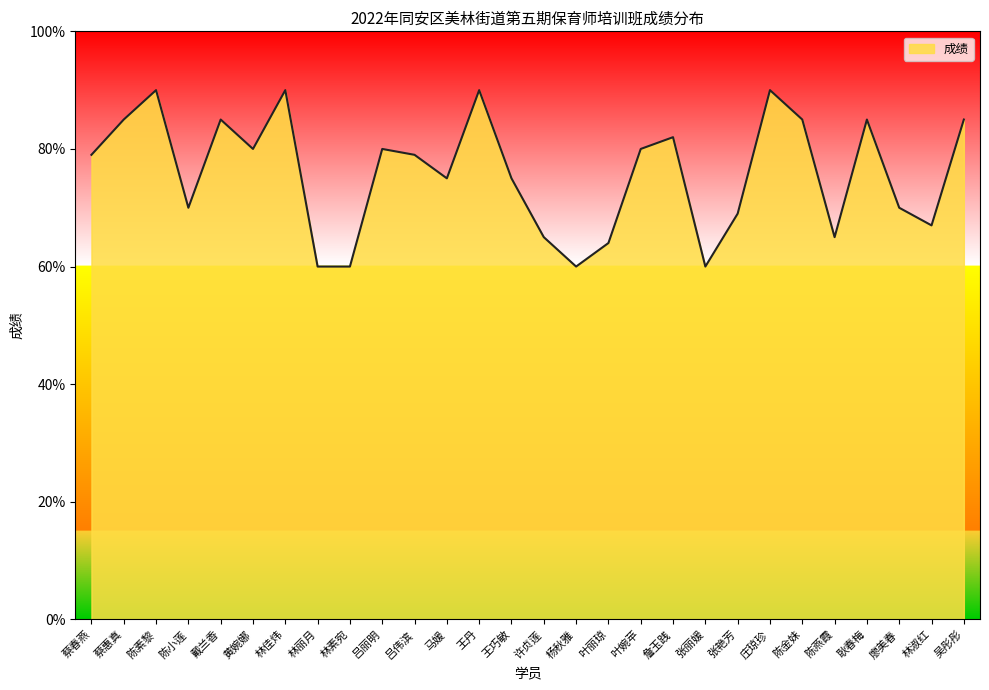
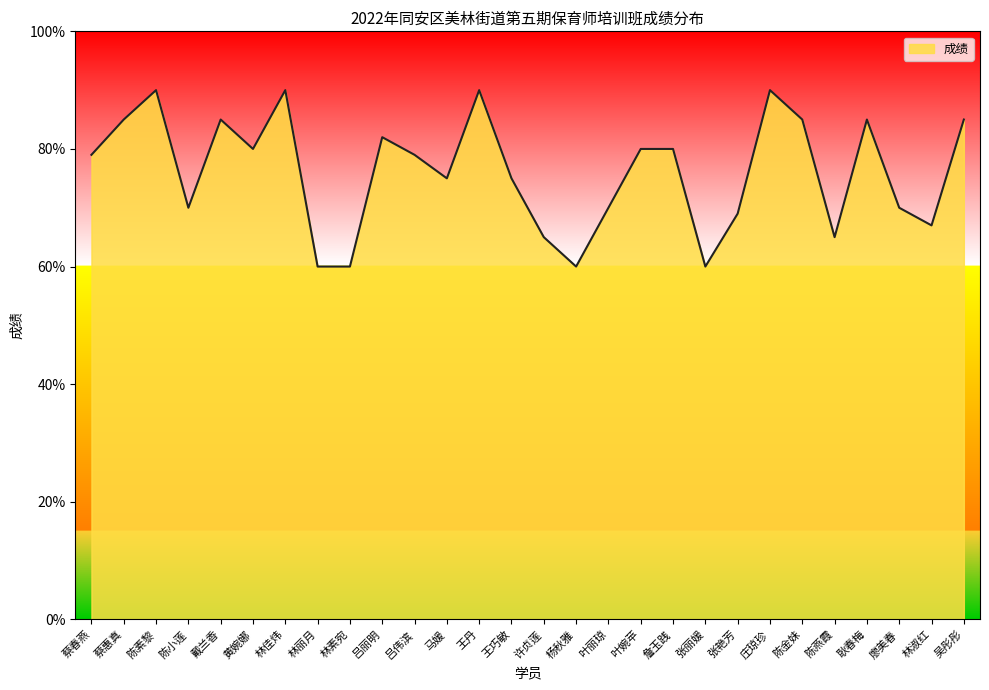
吕丽明: 80% -> 82%
叶丽琼: 64% -> 70%
詹玉践: 82% -> 80%
